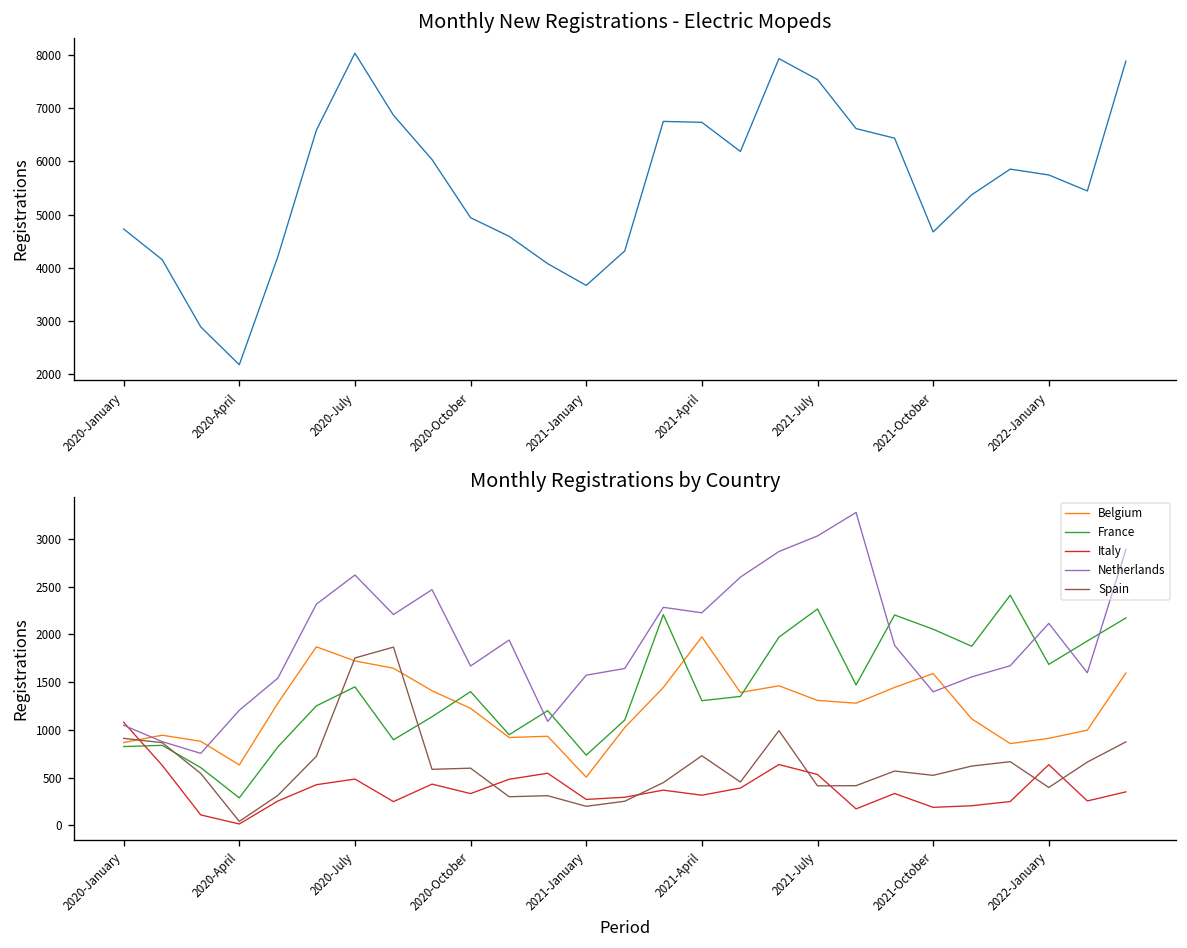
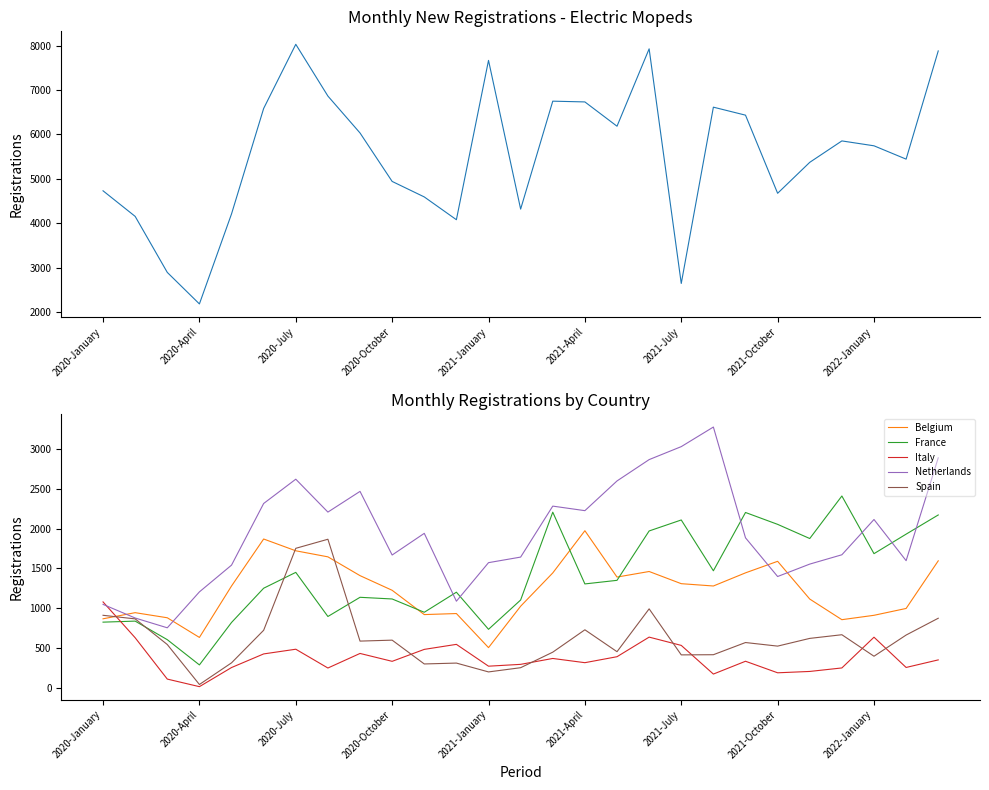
Monthly New Registrations - Electric Mopeds, 2021-January: 3700 -> 7700
Monthly New Registrations - Electric Mopeds, 2021-July: 7500 -> 2600
Monthly Registrations by Country, France, 2020-October: 1400 -> 1100
Monthly Registrations by Country, France, 2021-July: 2300 -> 2100
